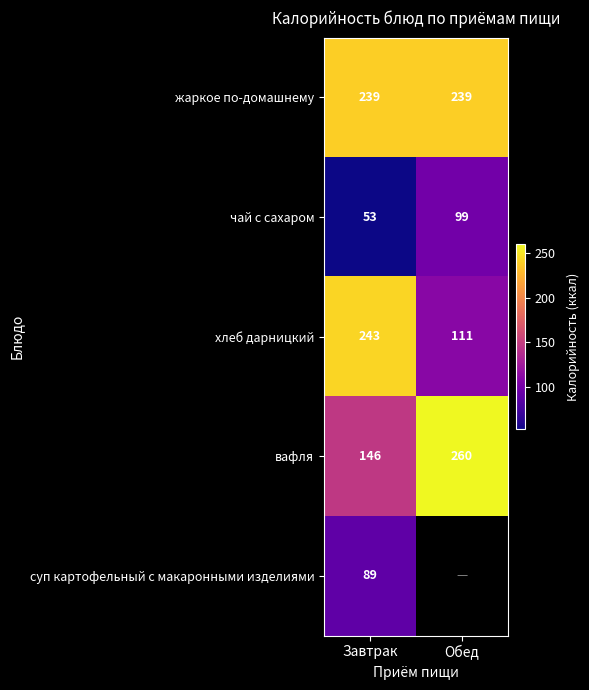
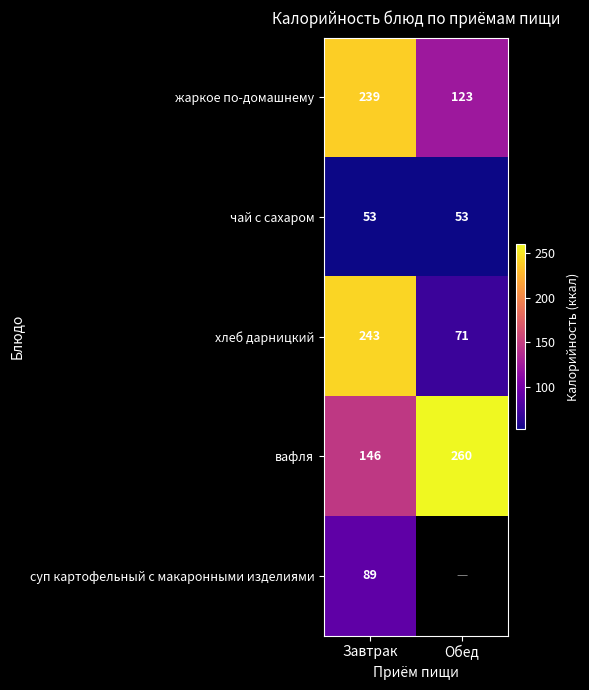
жаркое по-домашнему, Обед: 239 -> 123
чай с сахаром, Обед: 99 -> 53
хлеб дарницкий, Обед: 111 -> 71
